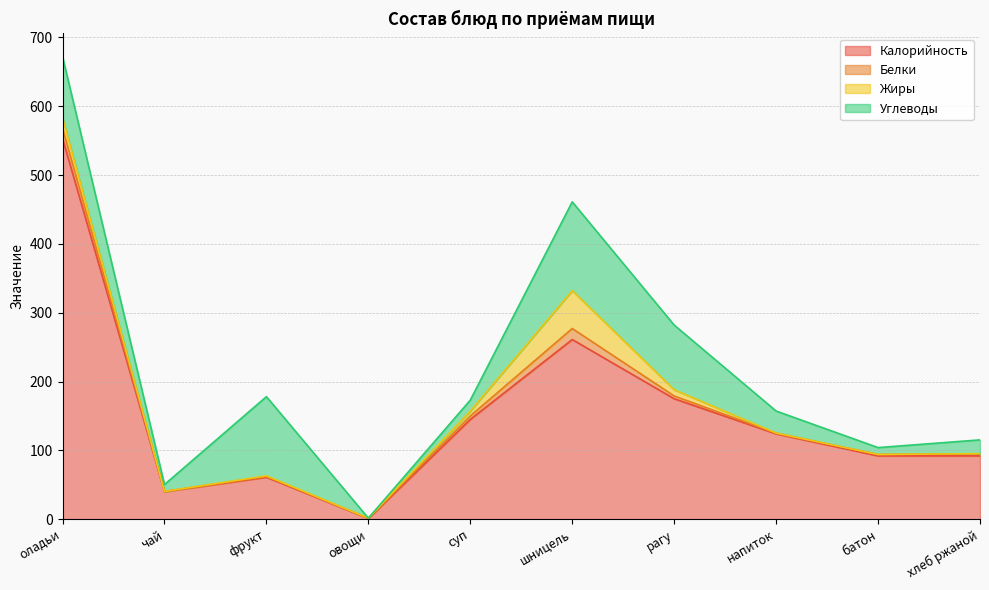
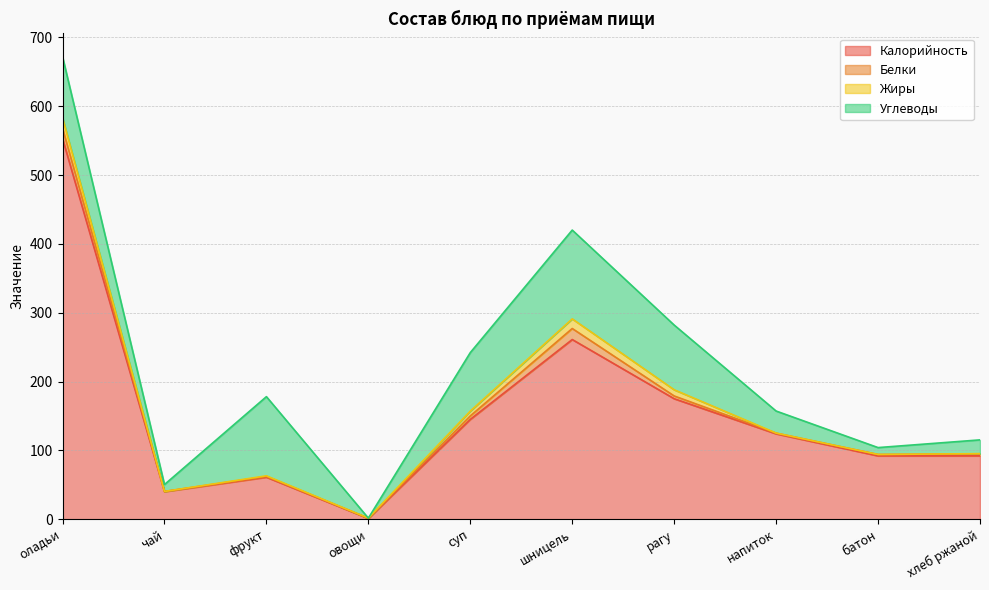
Углеводы, суп: 20 -> 90
Жиры, шницель: 60 -> 10
